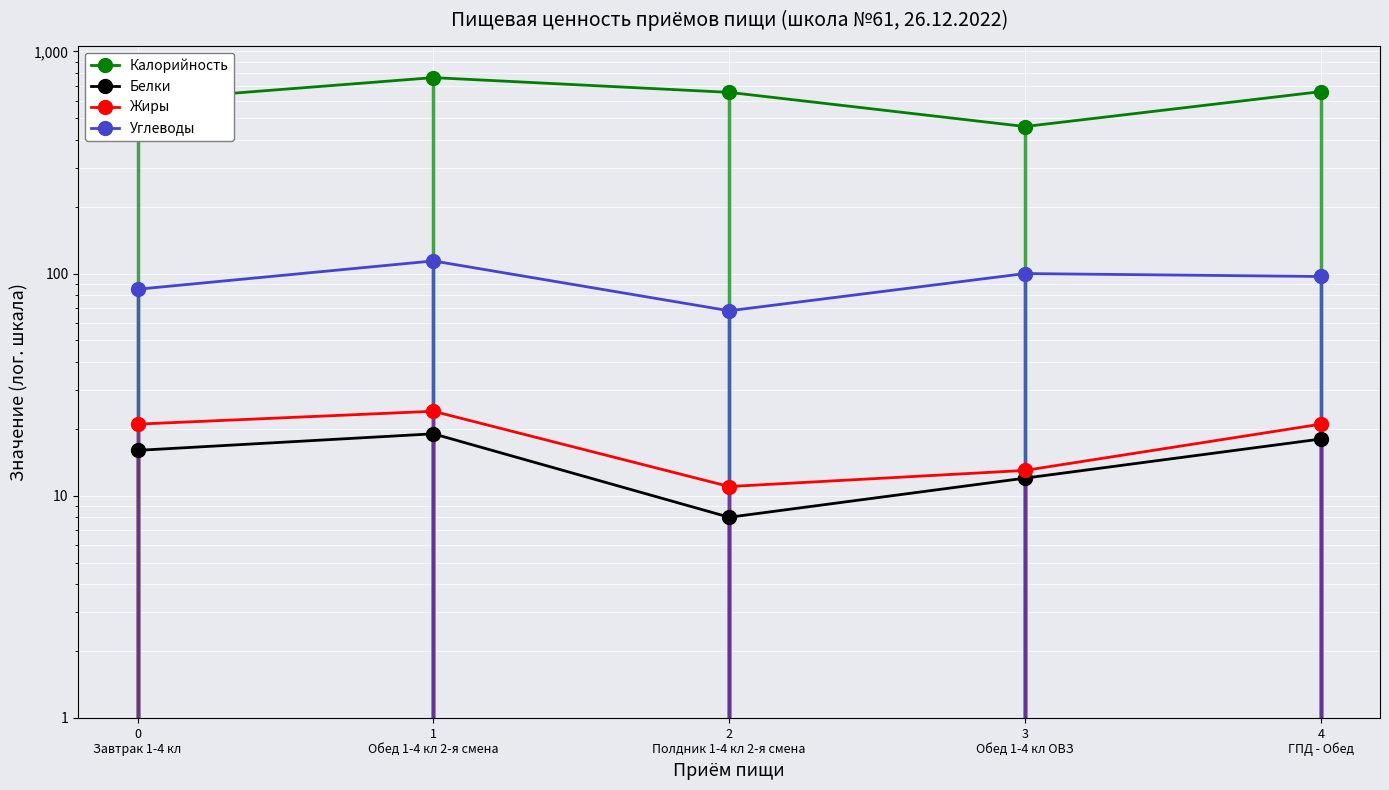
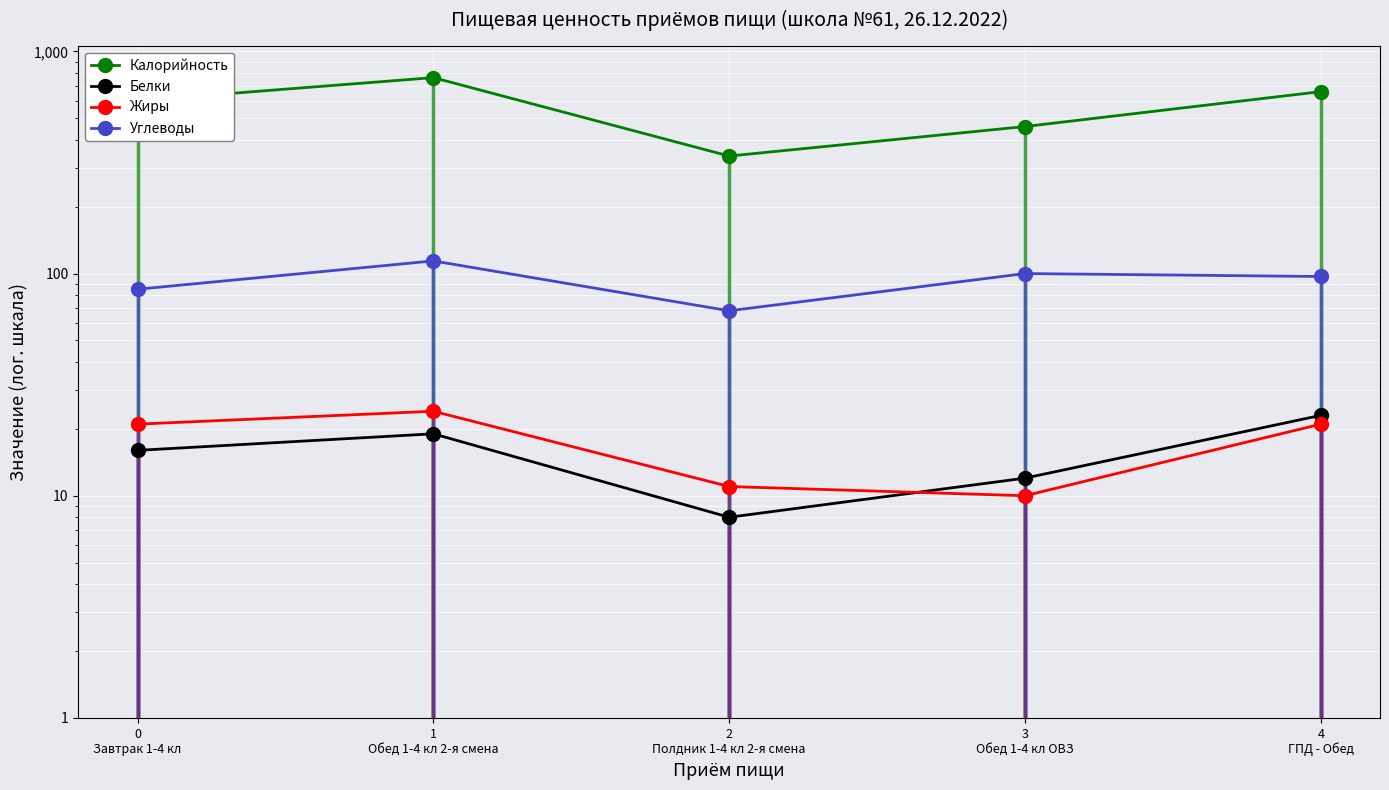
Калорийность, 2 Полдник 1-4 кл 2-я смена: 650 -> 340
Жиры, 3 Обед 1-4 кл ОВЗ: 13 -> 10
Белки, 4 ГПД - Обед: 18 -> 23
